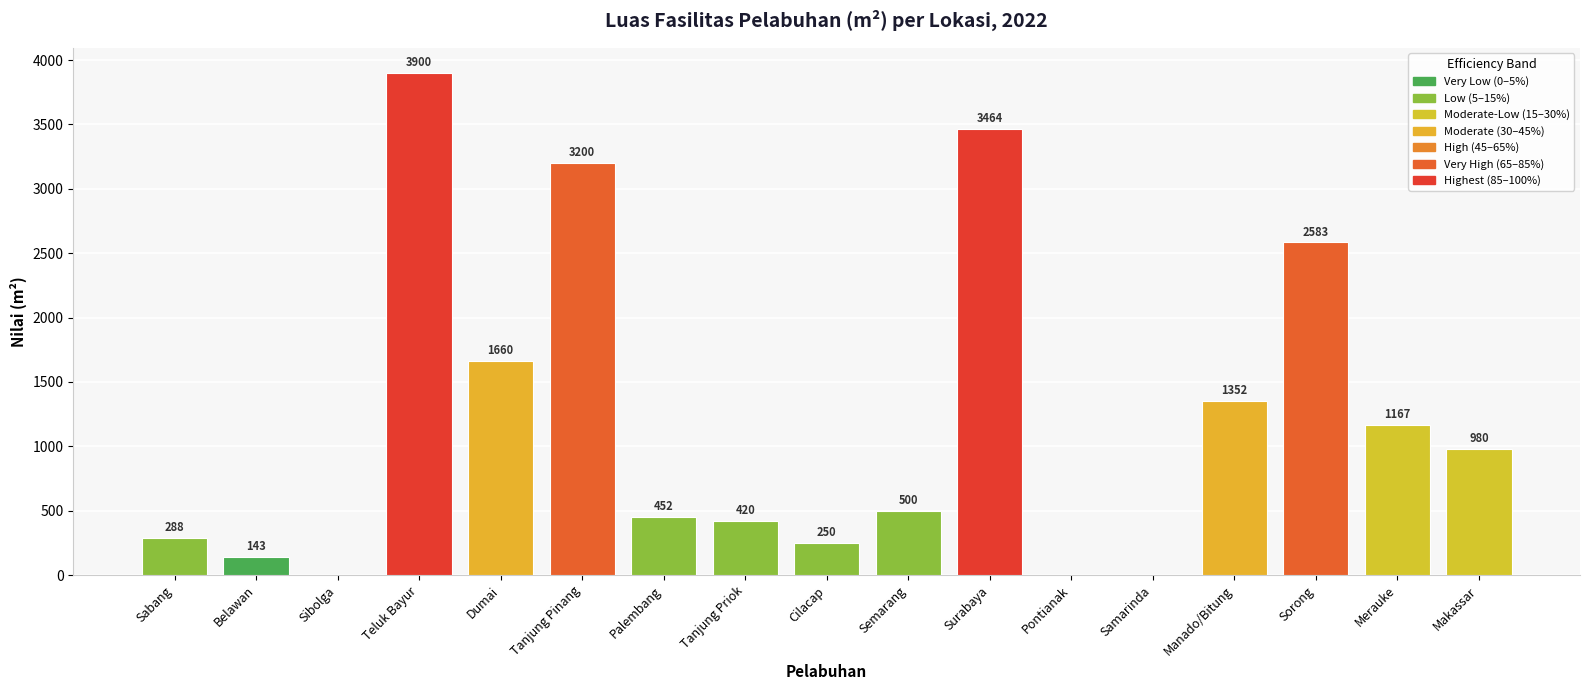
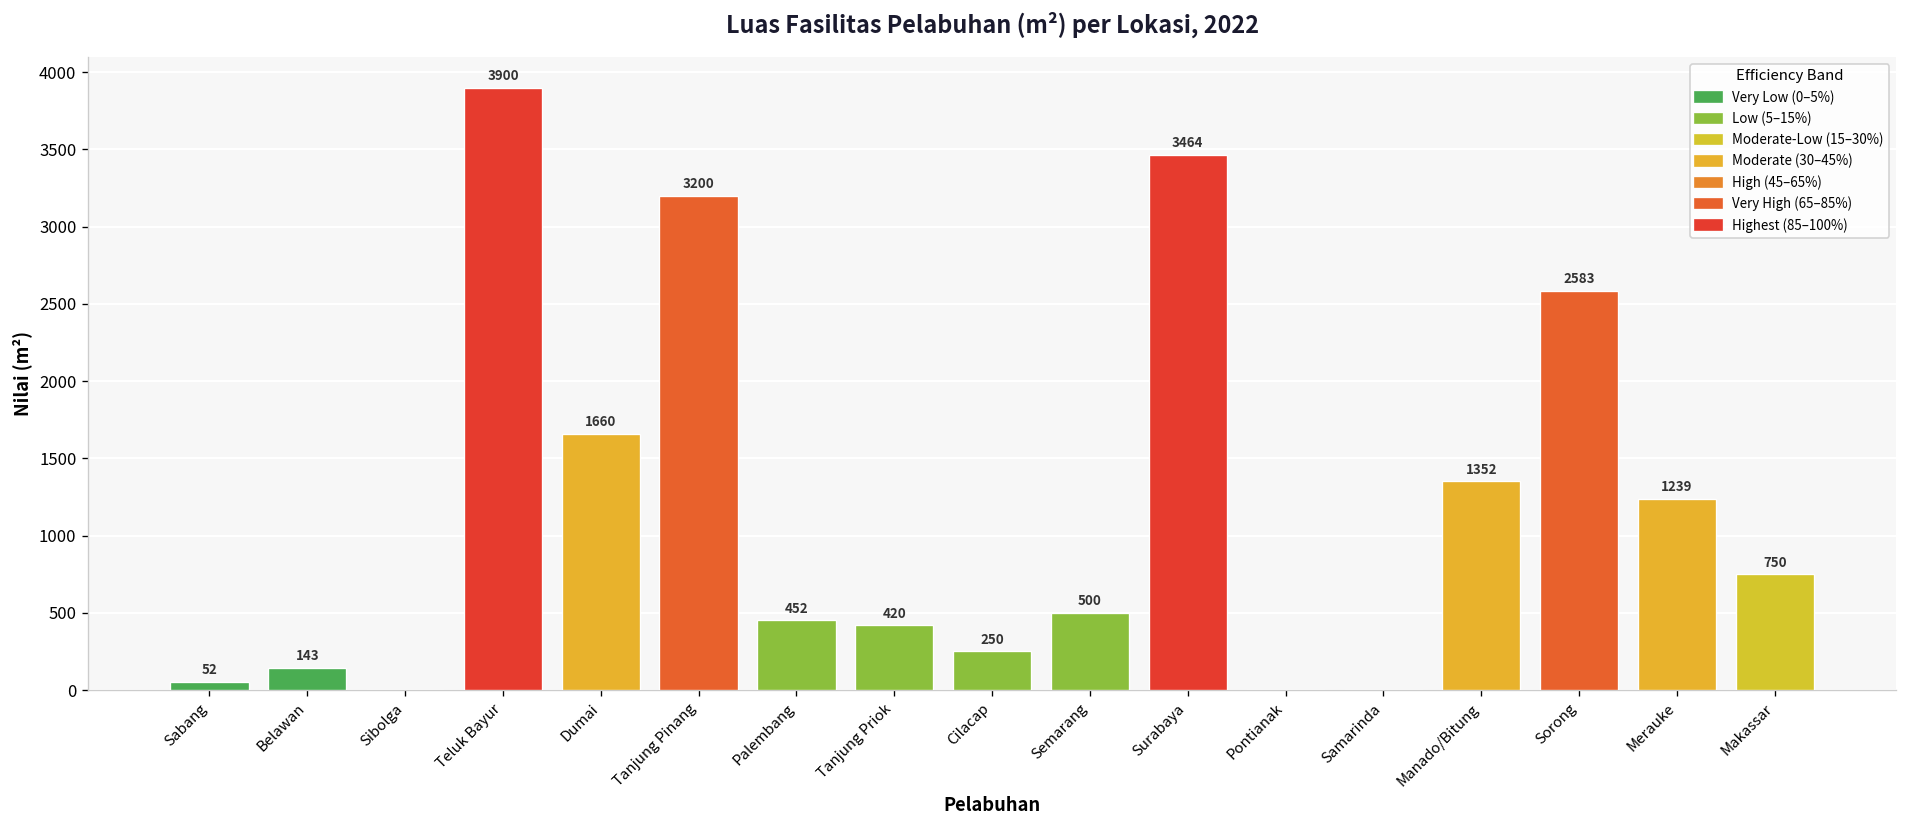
Sabang: 288 -> 52
Merauke: 1167 -> 1239
Makassar: 980 -> 750
